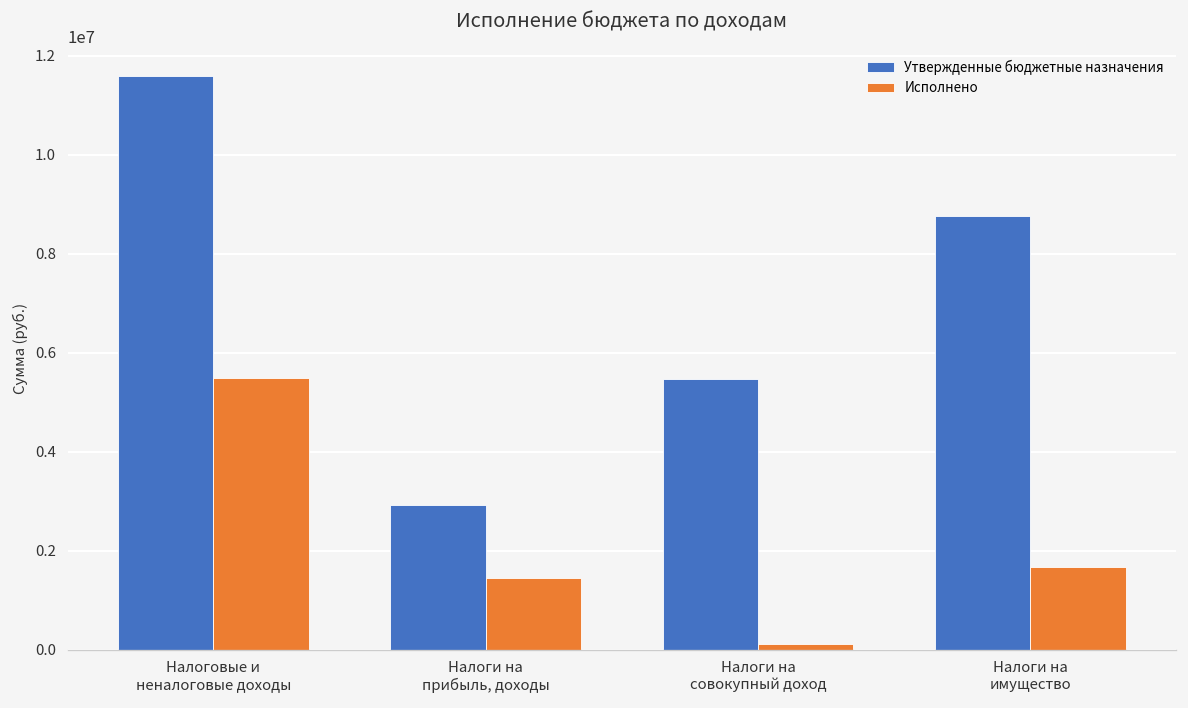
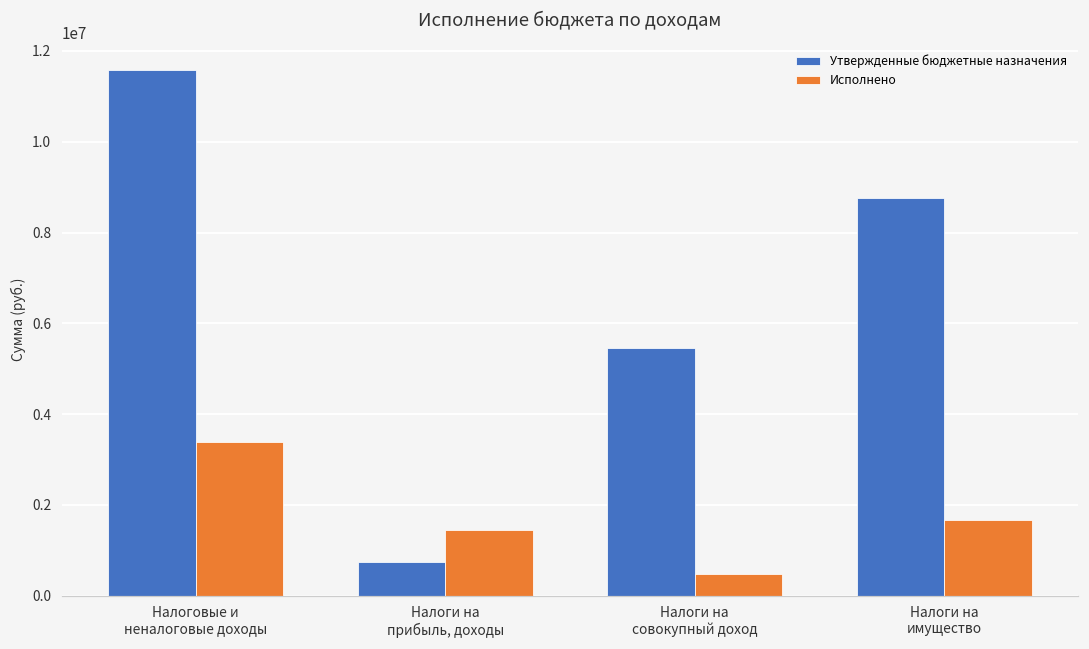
Исполнено, Налоговые и неналоговые доходы: 5500000 -> 3400000
Утвержденные бюджетные назначения, Налоги на прибыль, доходы: 2900000 -> 700000
Исполнено, Налоги на совокупный доход: 100000 -> 500000
